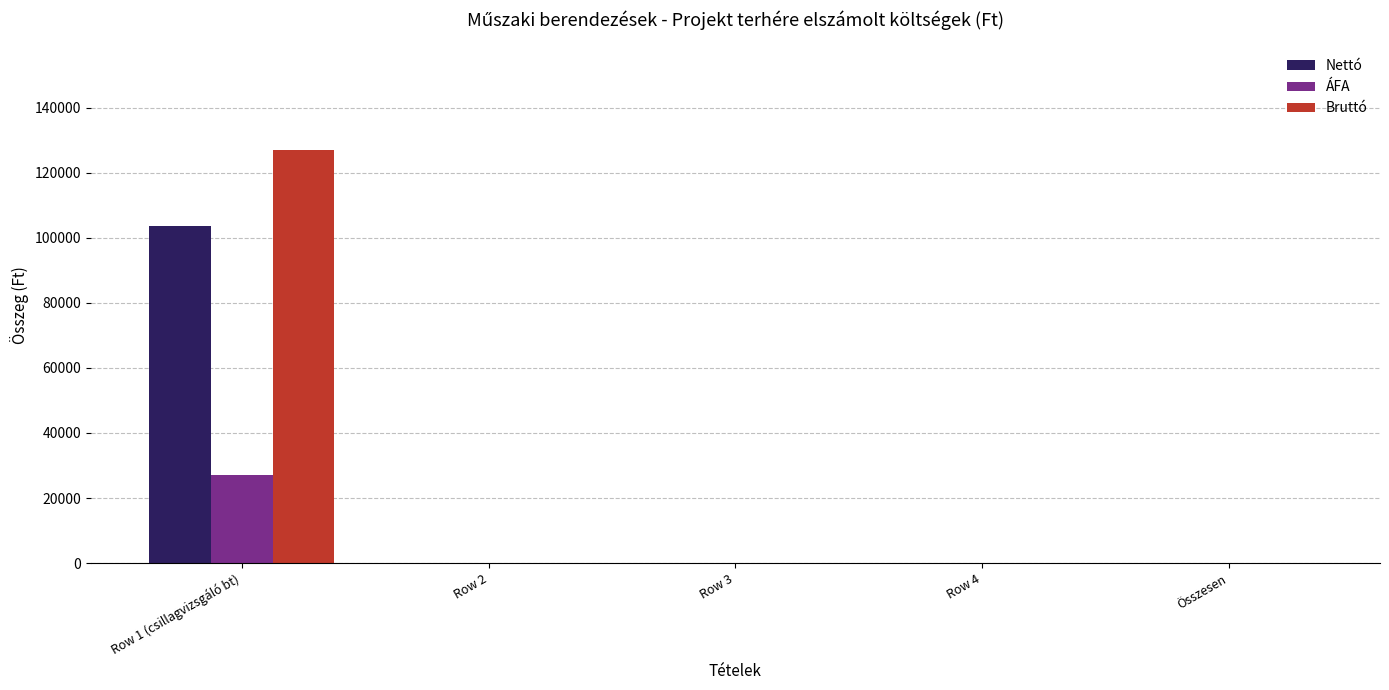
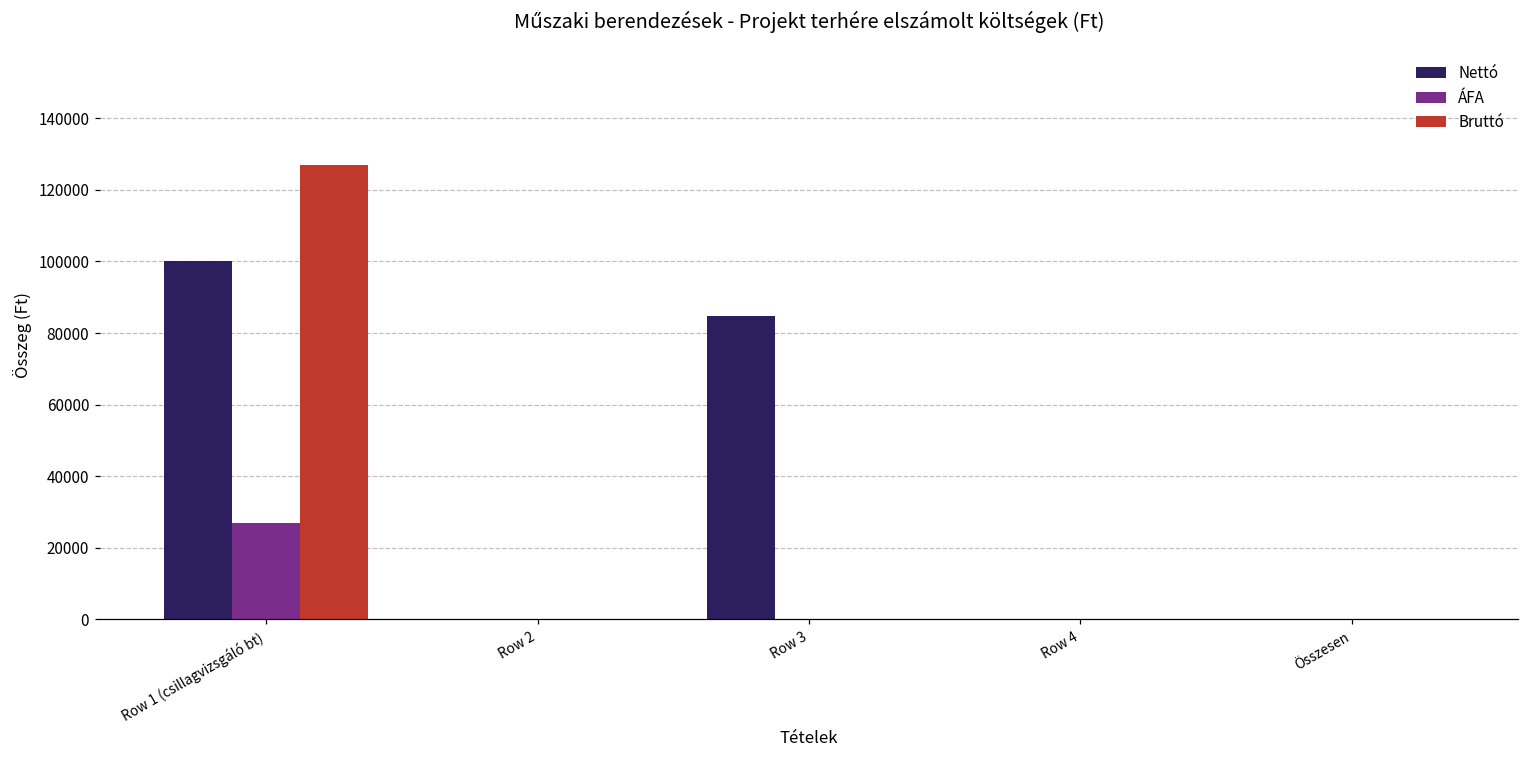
Nettó, Row 1 (csillagvizsgáló bt): 104000 -> 100000
Nettó, Row 3: 0 -> 85000
